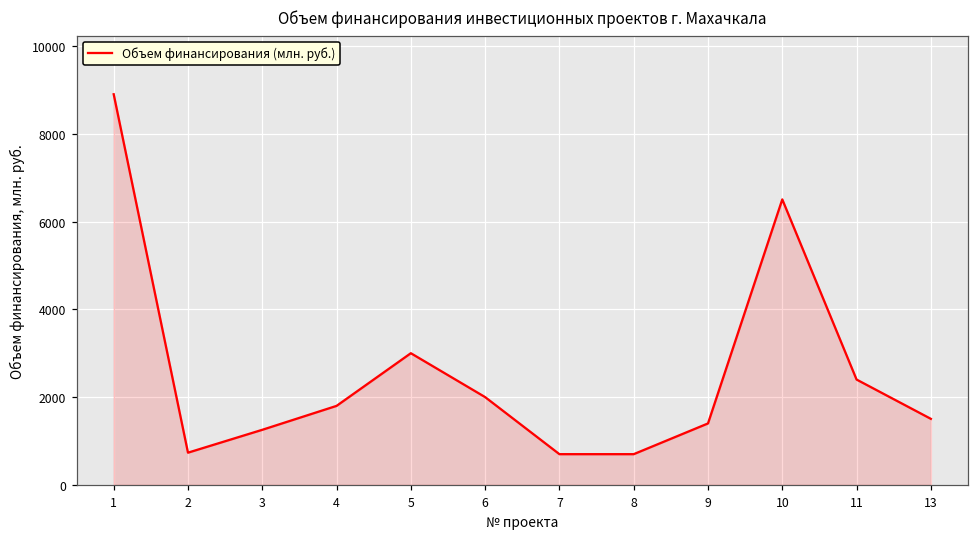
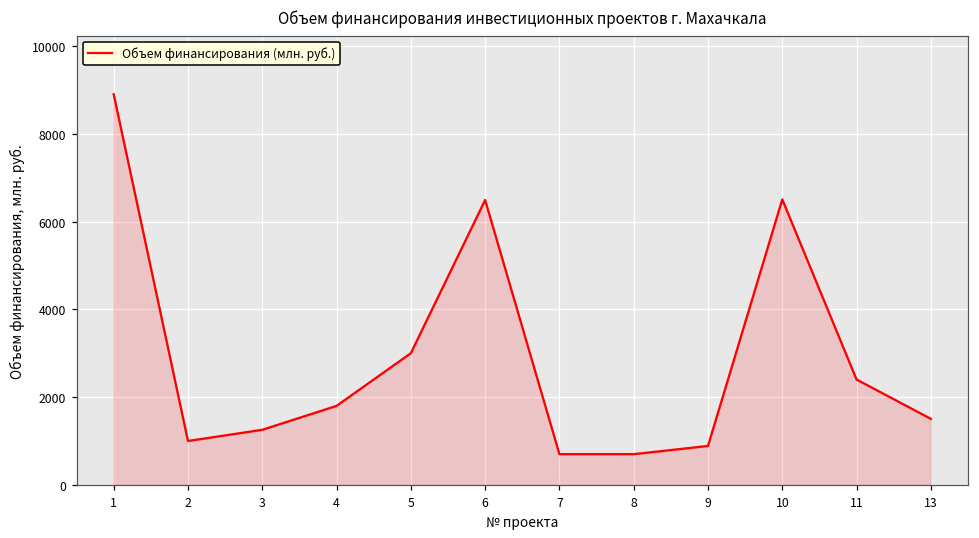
2: 700 -> 1000
6: 2000 -> 6500
9: 1400 -> 900
